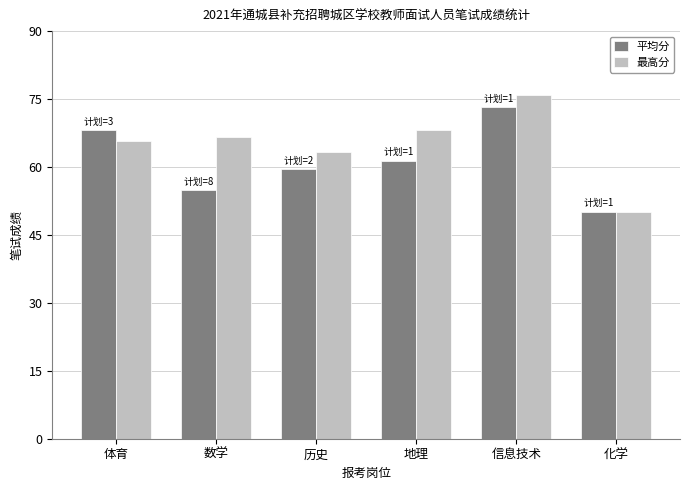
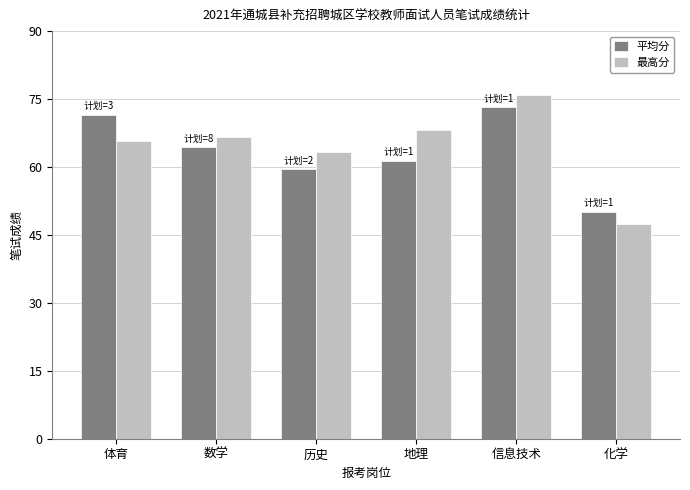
平均分, 体育: 68 -> 72
平均分, 数学: 55 -> 64
最高分, 化学: 50 -> 47
